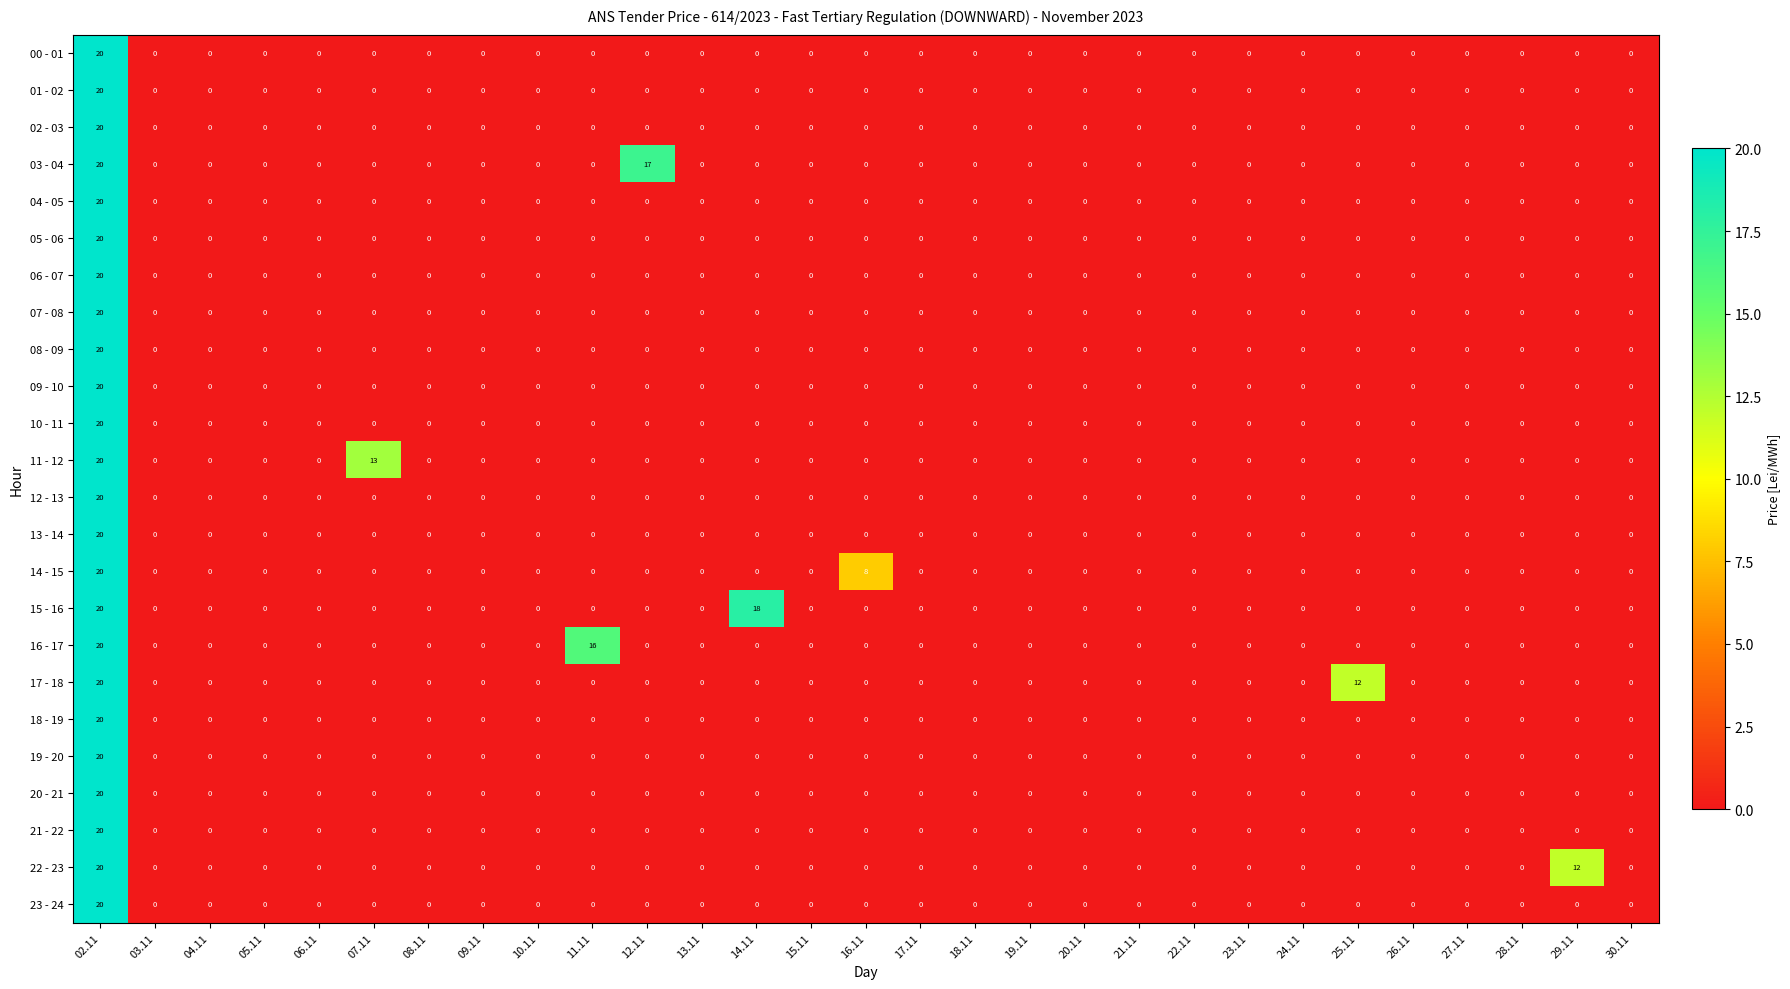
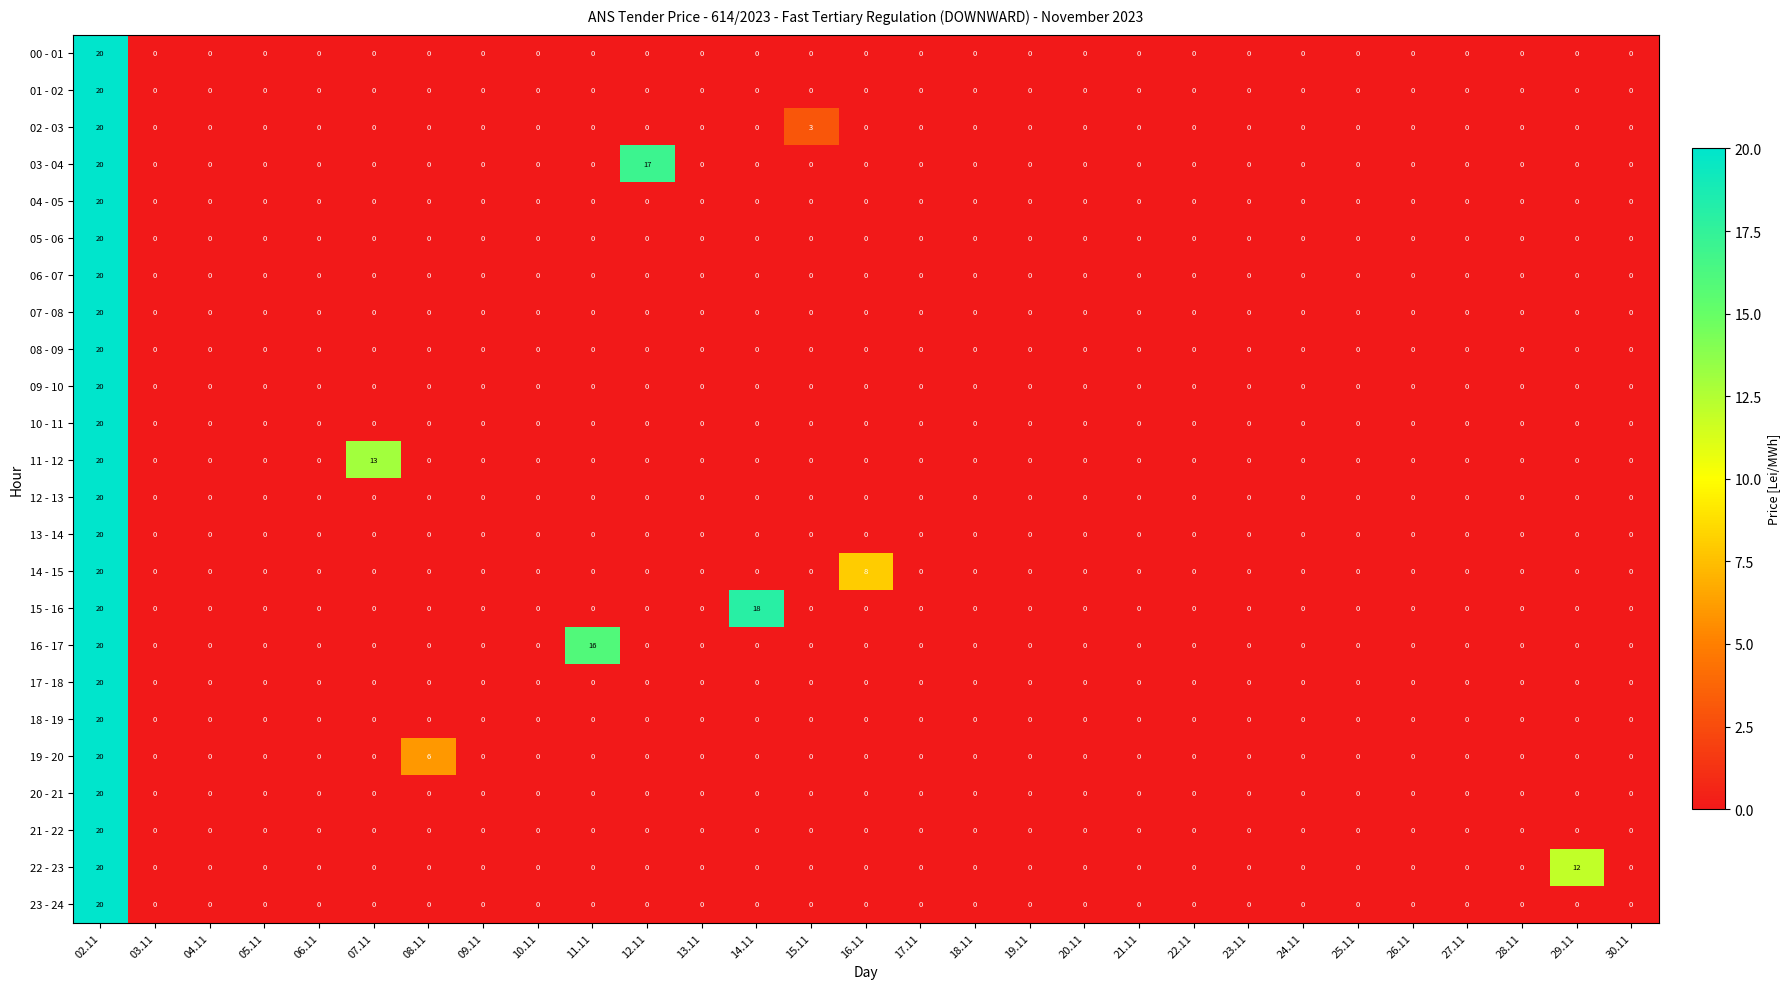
02 - 03, 15.11: 0 -> 3
17 - 18, 25.11: 12 -> 0
19 - 20, 08.11: 0 -> 6
